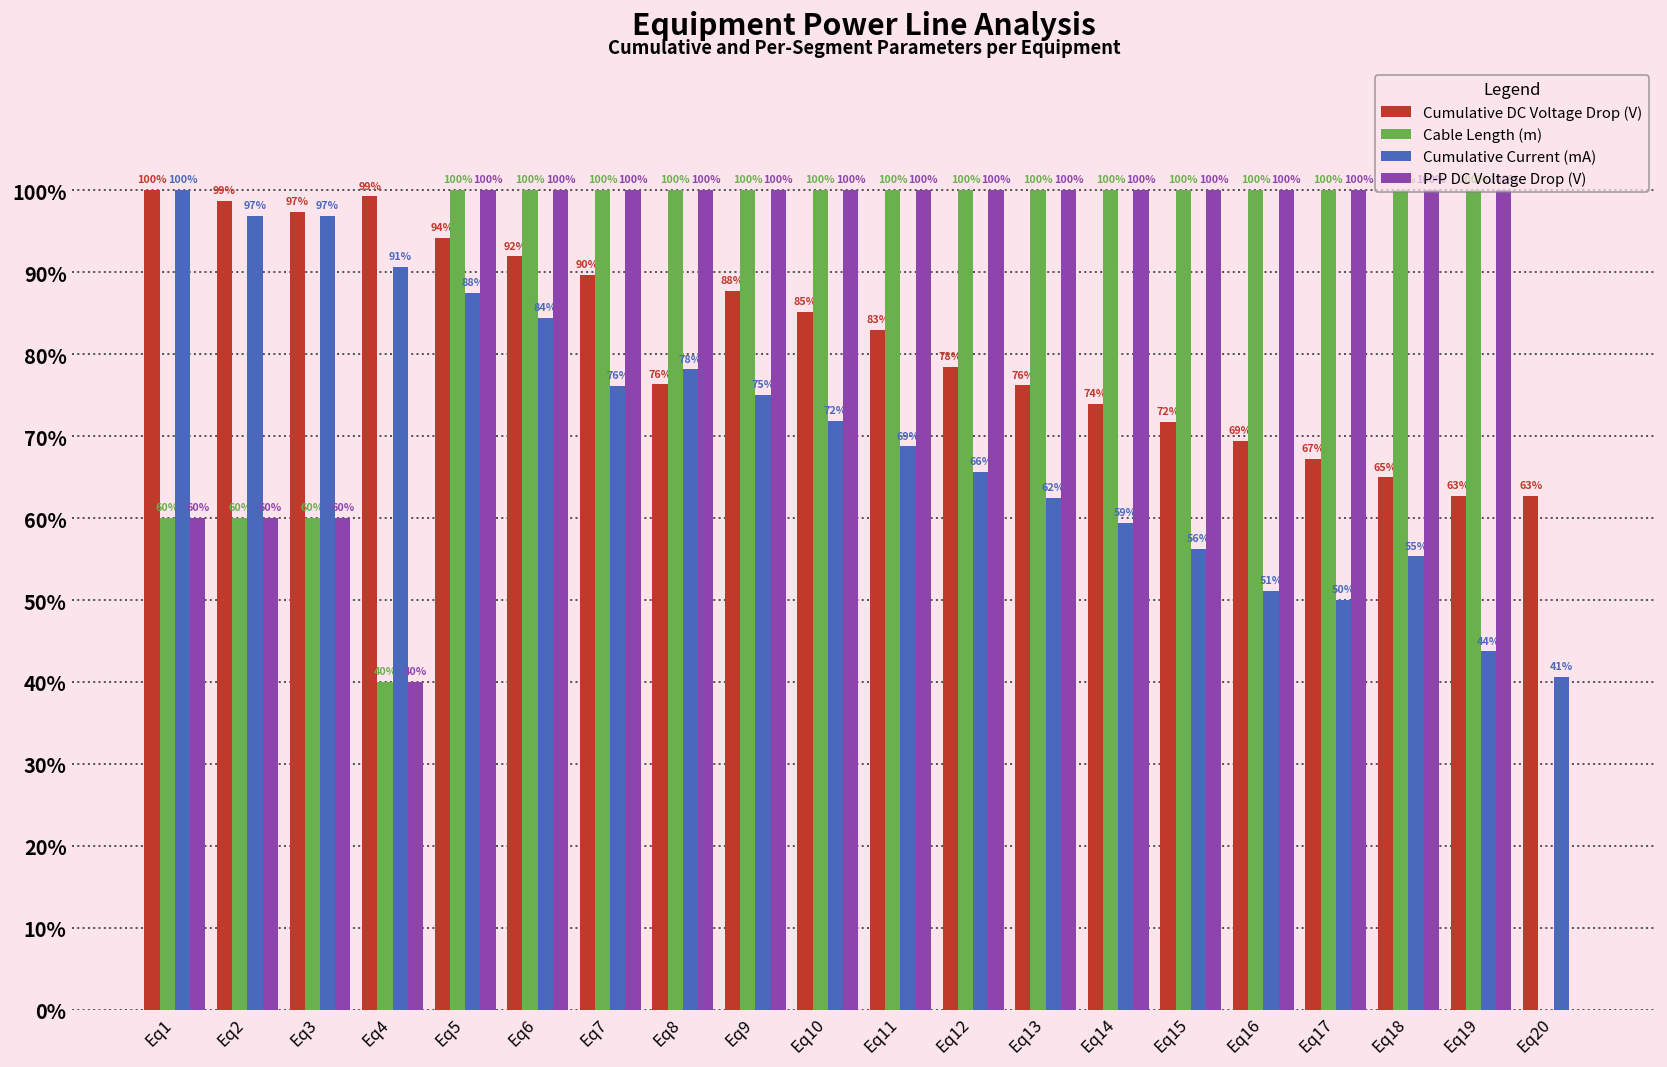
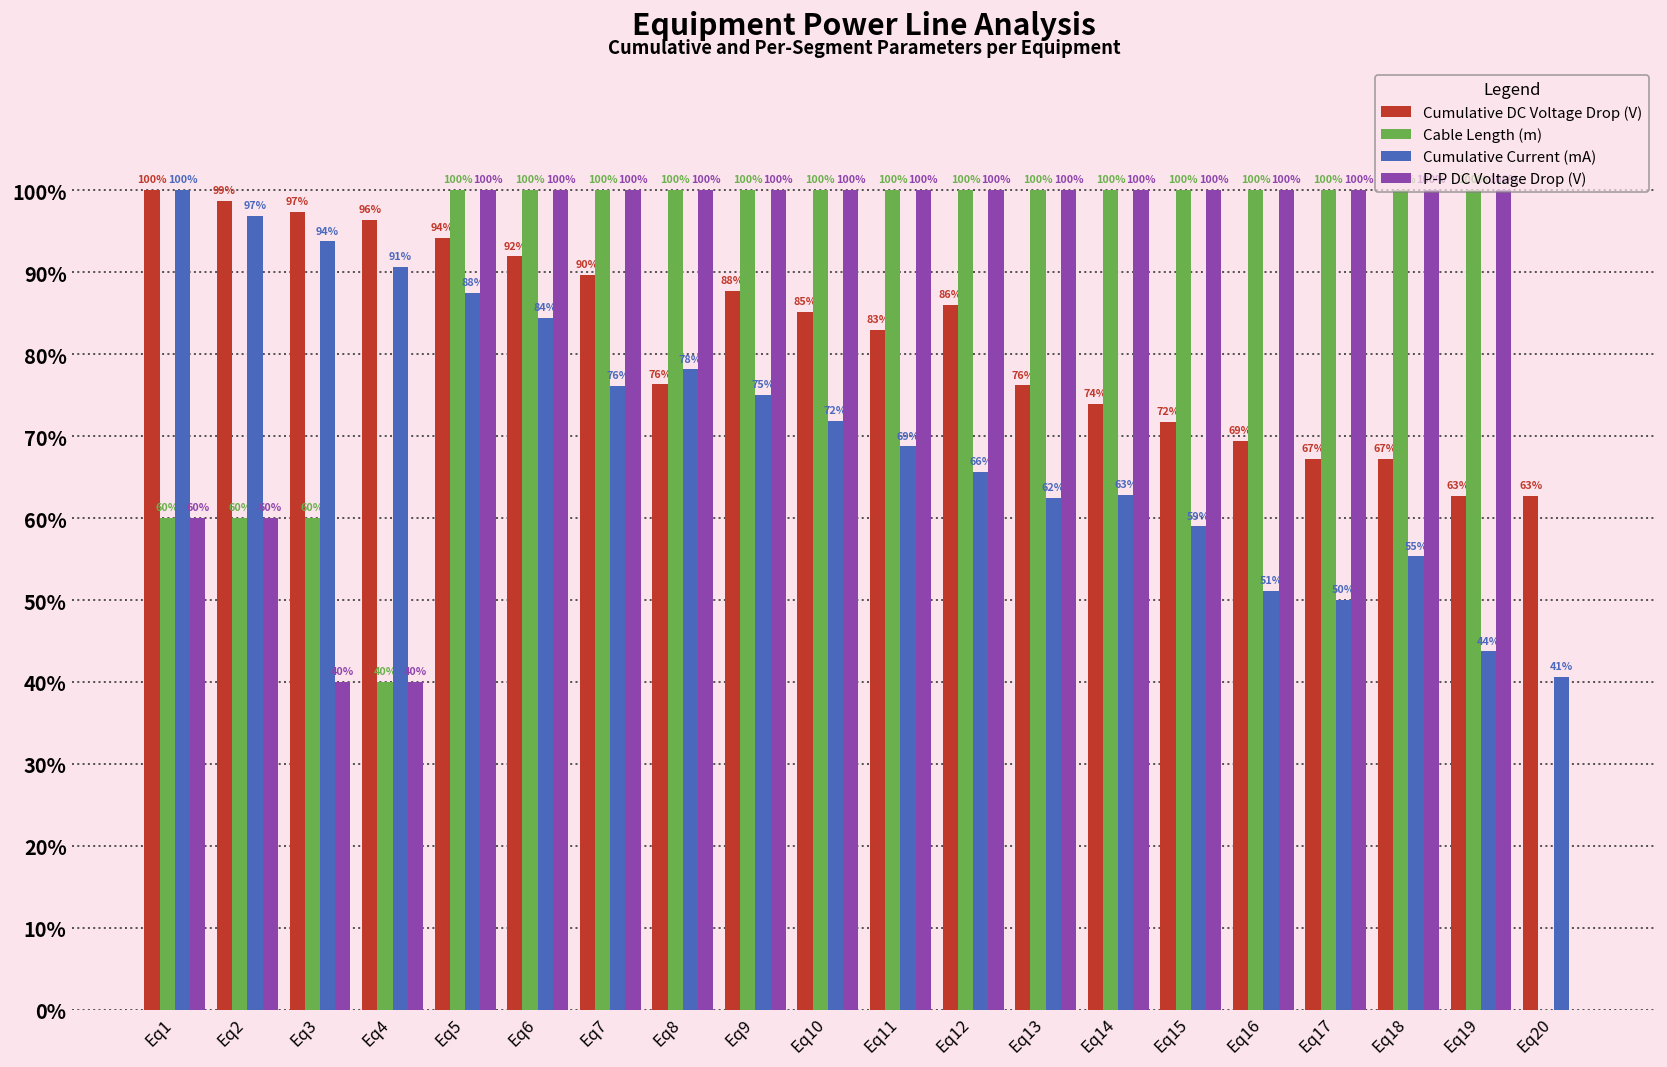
Cumulative Current (mA), Eq3: 97% -> 94%
P-P DC Voltage Drop (V), Eq3: 60% -> 40%
Cumulative DC Voltage Drop (V), Eq4: 99% -> 96%
Cumulative DC Voltage Drop (V), Eq12: 78% -> 86%
Cumulative Current (mA), Eq14: 59% -> 63%
Cumulative Current (mA), Eq15: 56% -> 59%
Cumulative DC Voltage Drop (V), Eq18: 65% -> 67%
